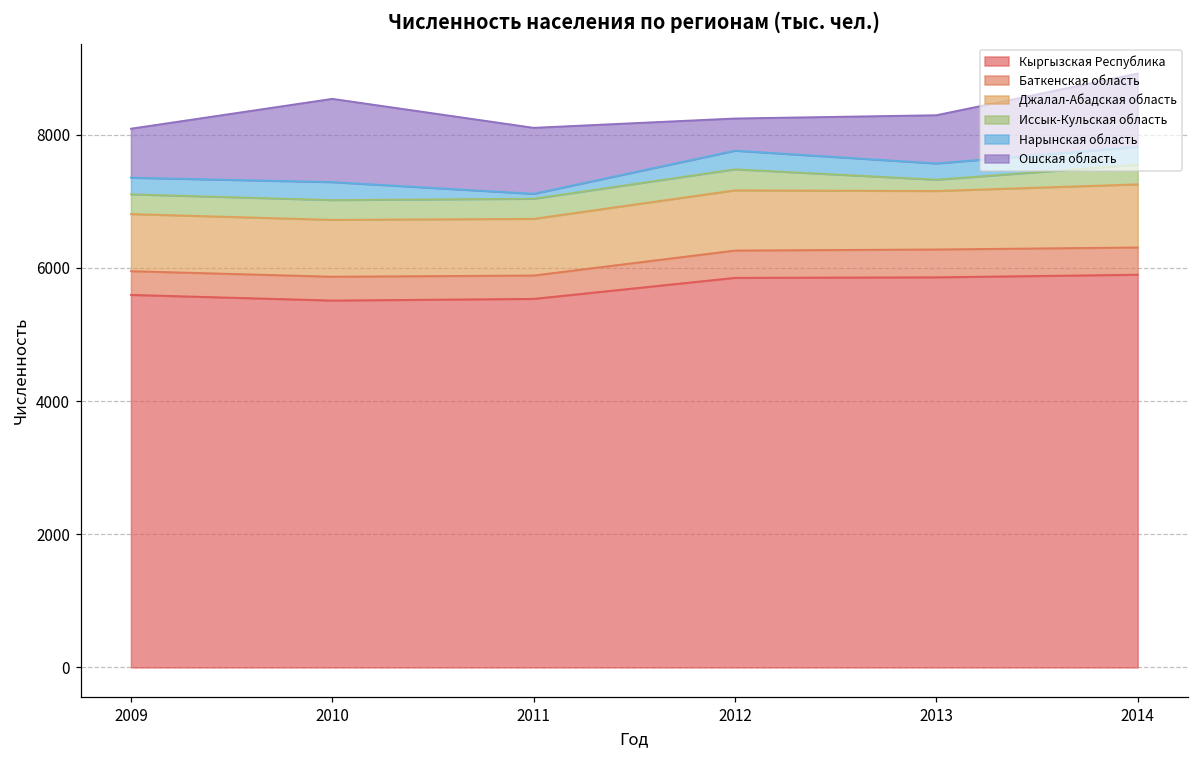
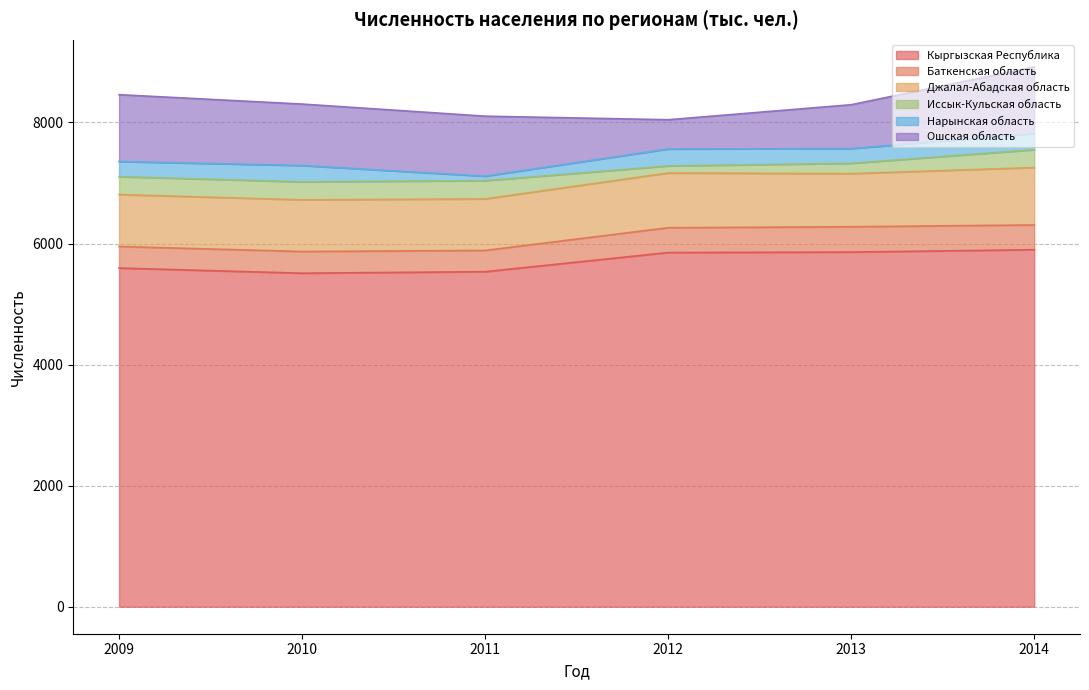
Ошская область, 2009: 700 -> 1100
Ошская область, 2010: 1300 -> 1000
Иссык-Кульская область, 2012: 300 -> 100
